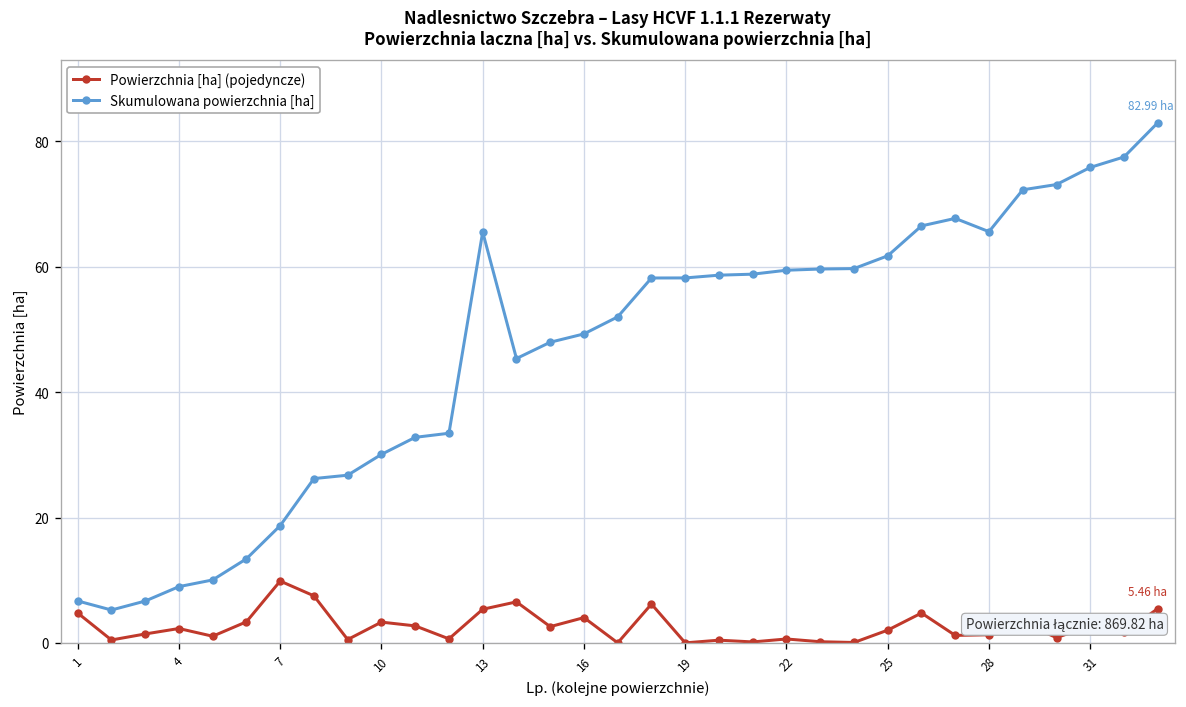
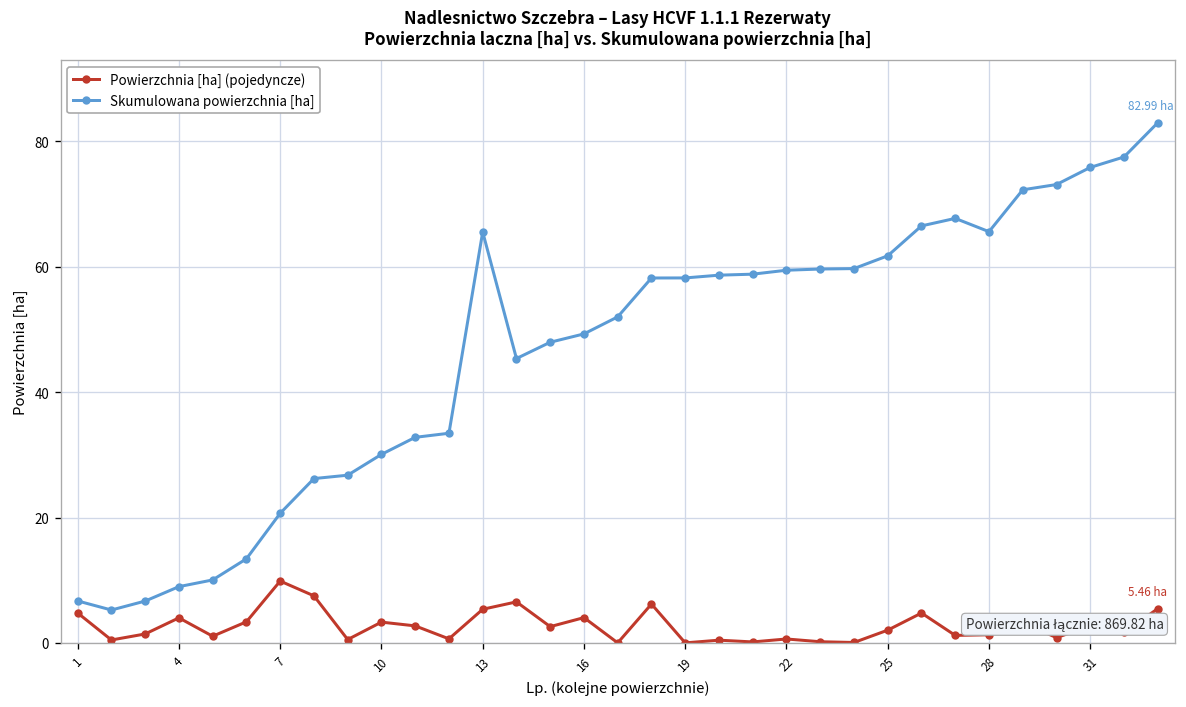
Powierzchnia [ha] (pojedyncze), 4: 2 -> 4
Skumulowana powierzchnia [ha], 7: 19 -> 21
